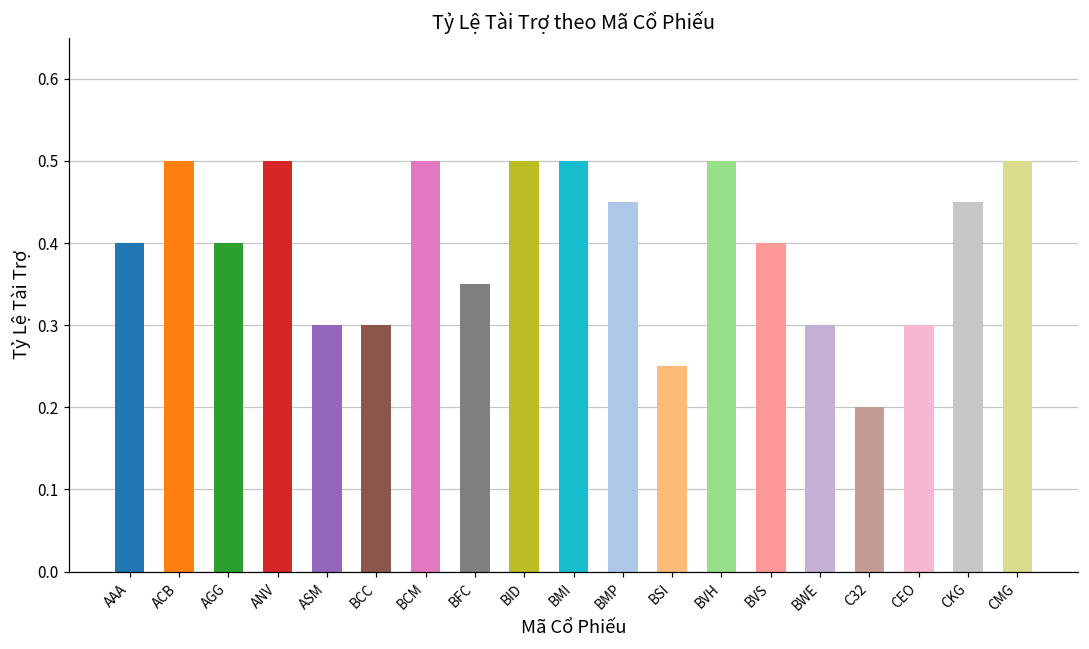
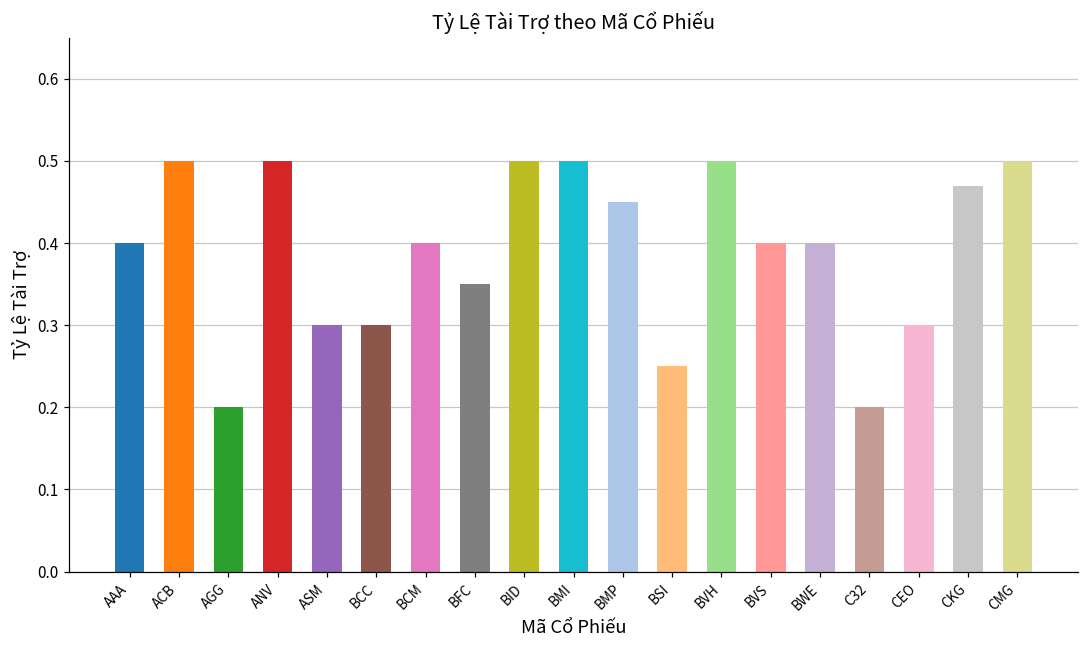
AGG: 0.4 -> 0.2
BCM: 0.5 -> 0.4
BWE: 0.3 -> 0.4
CKG: 0.45 -> 0.47
